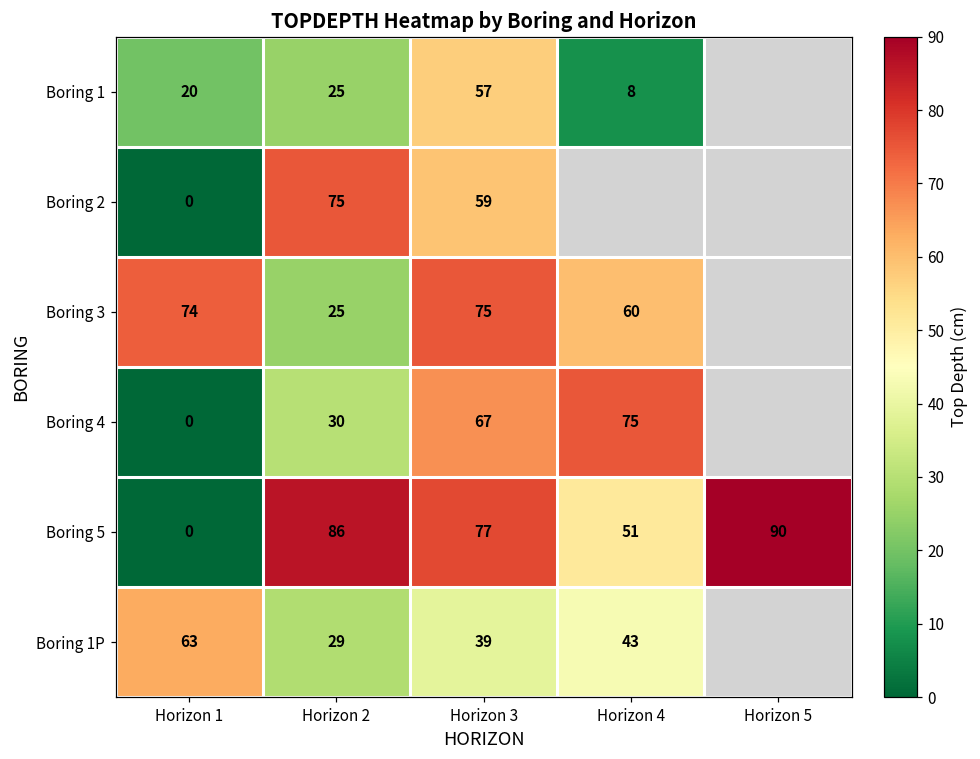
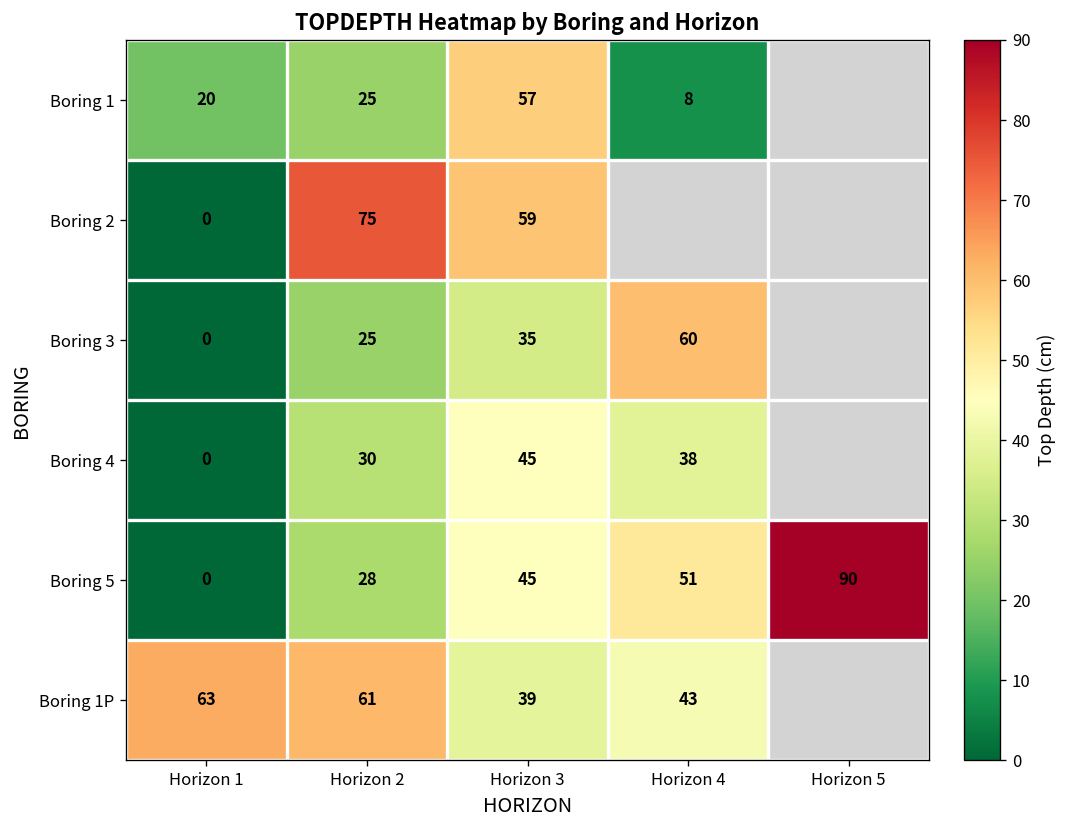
Boring 3, Horizon 1: 74 -> 0
Boring 3, Horizon 3: 75 -> 35
Boring 4, Horizon 3: 67 -> 45
Boring 4, Horizon 4: 75 -> 38
Boring 5, Horizon 2: 86 -> 28
Boring 5, Horizon 3: 77 -> 45
Boring 1P, Horizon 2: 29 -> 61
